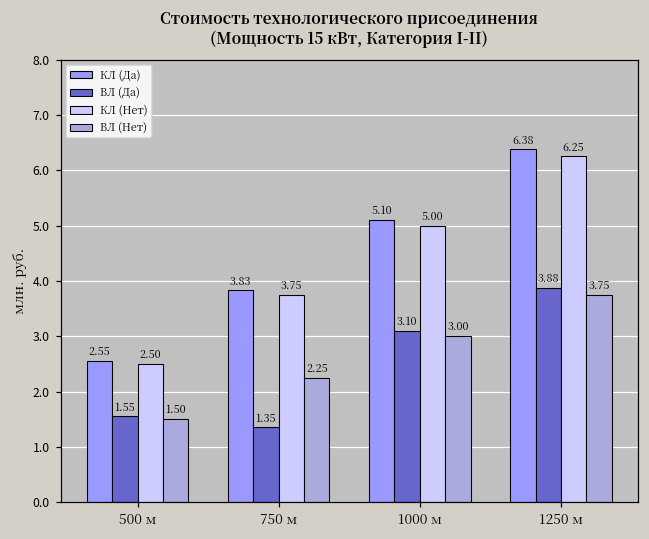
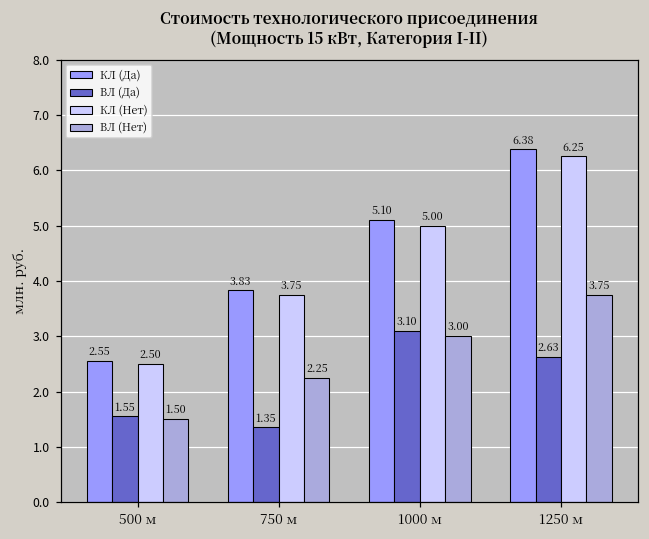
ВЛ (Да), 1250 м: 3.88 -> 2.63
